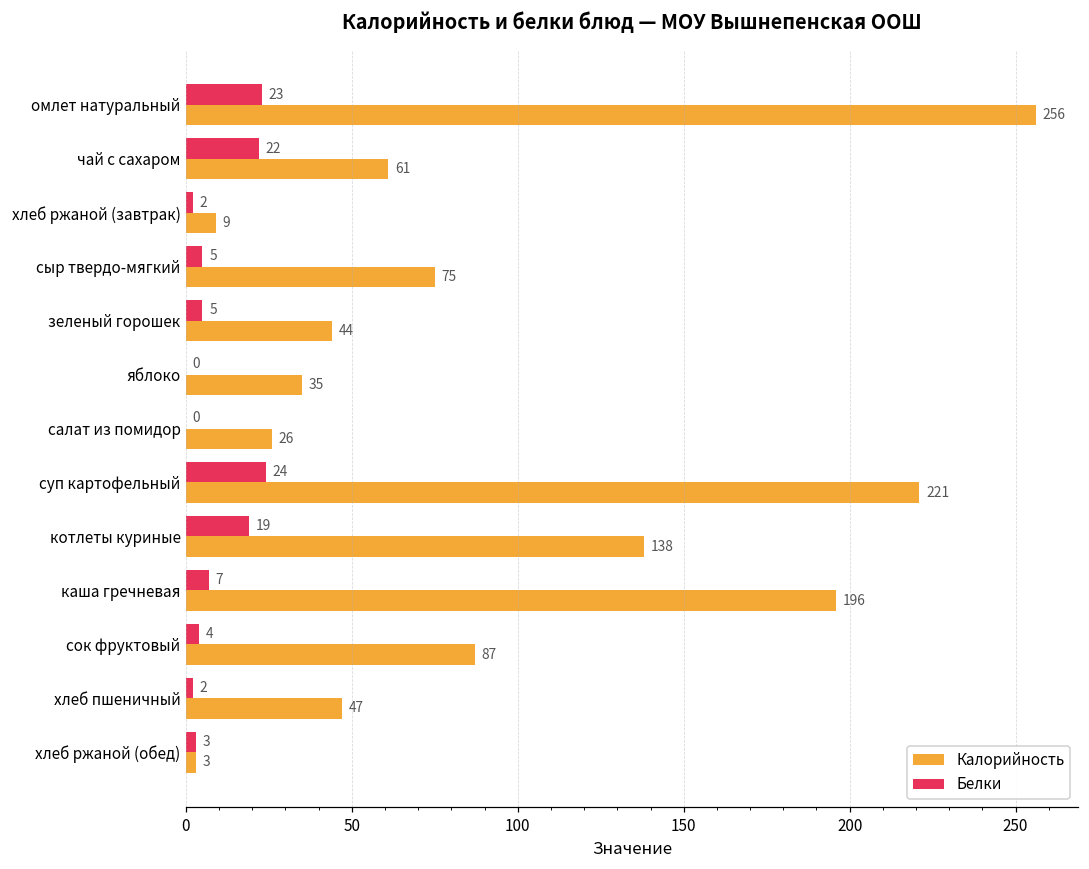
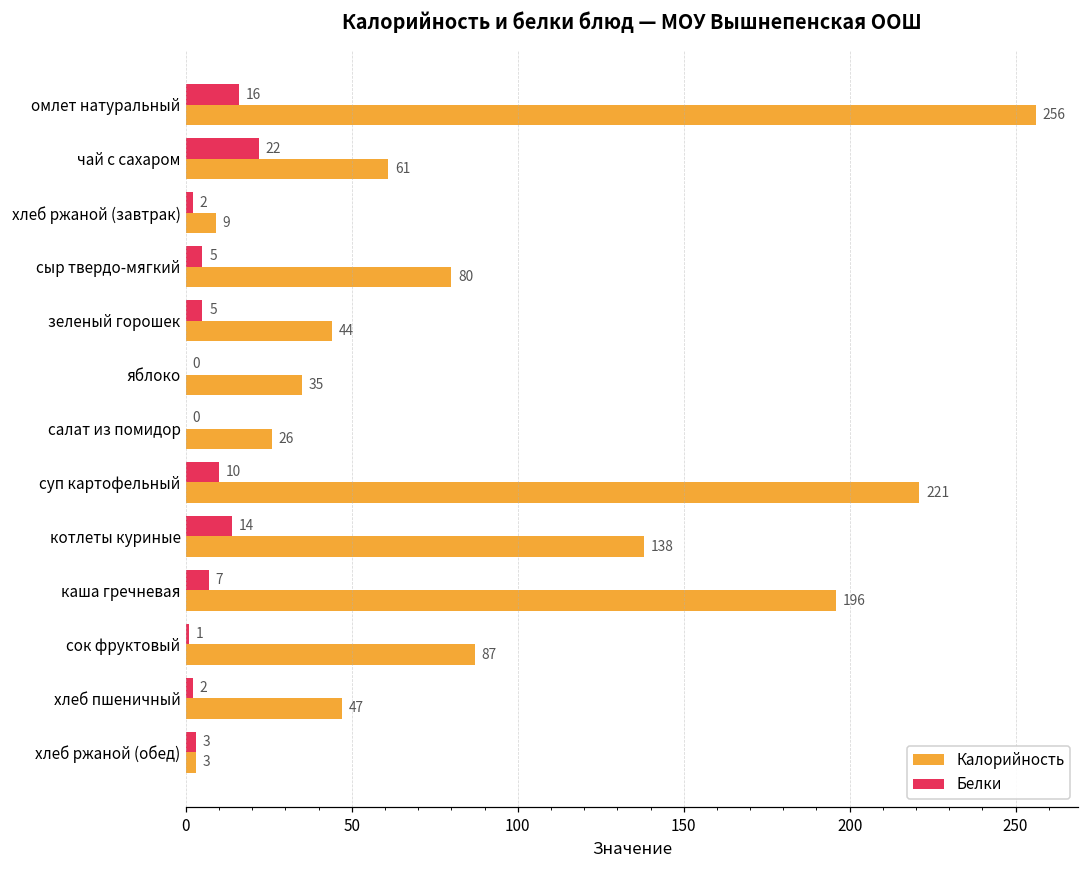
Белки, омлет натуральный: 23 -> 16
Калорийность, сыр твердо-мягкий: 75 -> 80
Белки, суп картофельный: 24 -> 10
Белки, котлеты куриные: 19 -> 14
Белки, сок фруктовый: 4 -> 1
